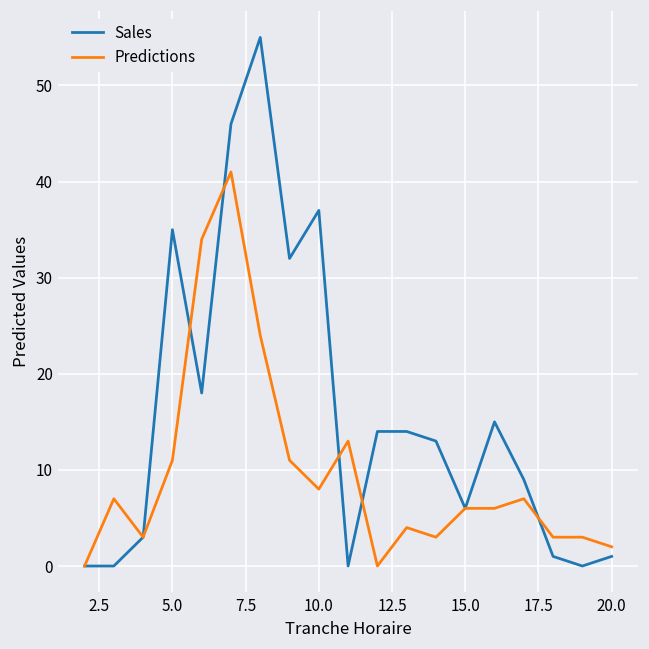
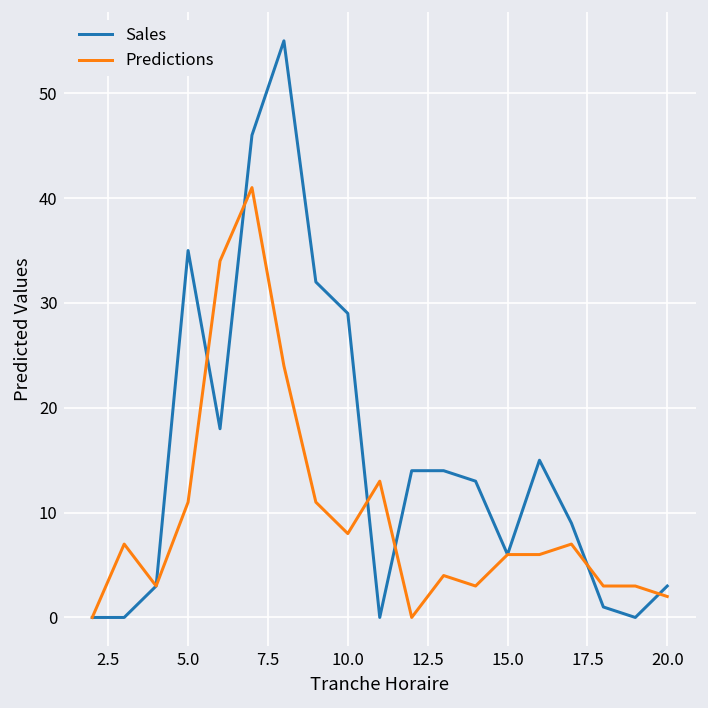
Sales, 10.0: 37 -> 29
Sales, 20.0: 1 -> 3
